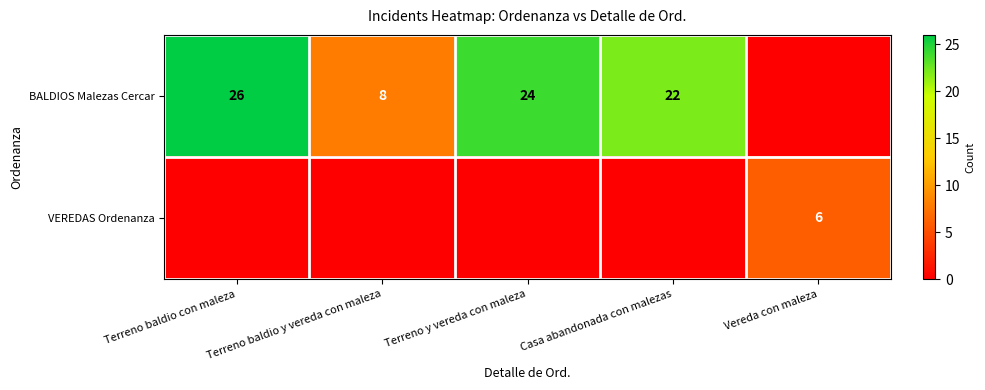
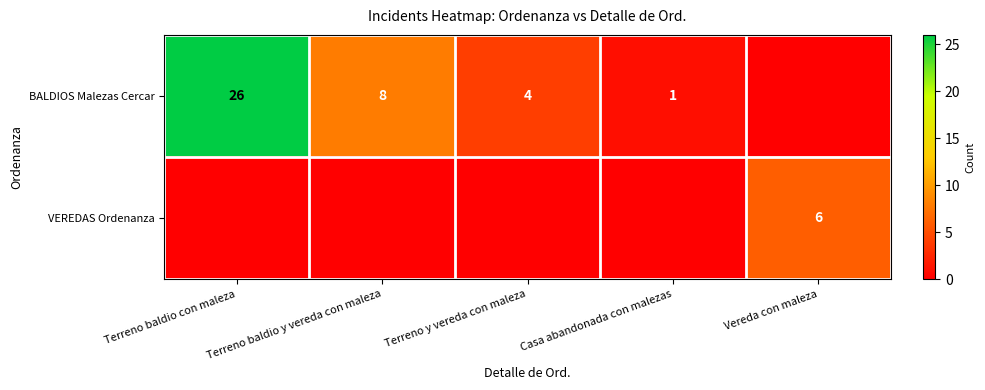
BALDIOS Malezas Cercar, Terreno y vereda con maleza: 24 -> 4
BALDIOS Malezas Cercar, Casa abandonada con malezas: 22 -> 1
